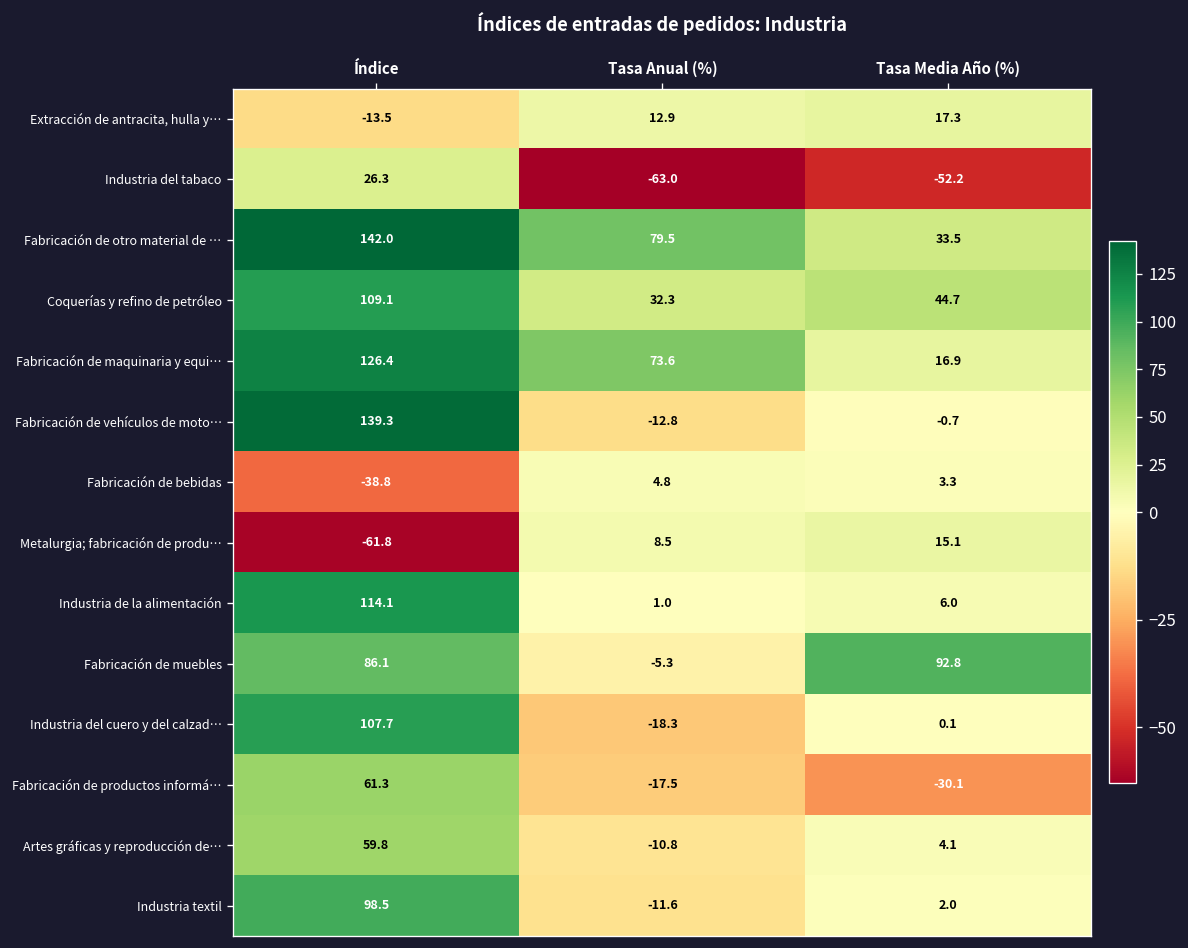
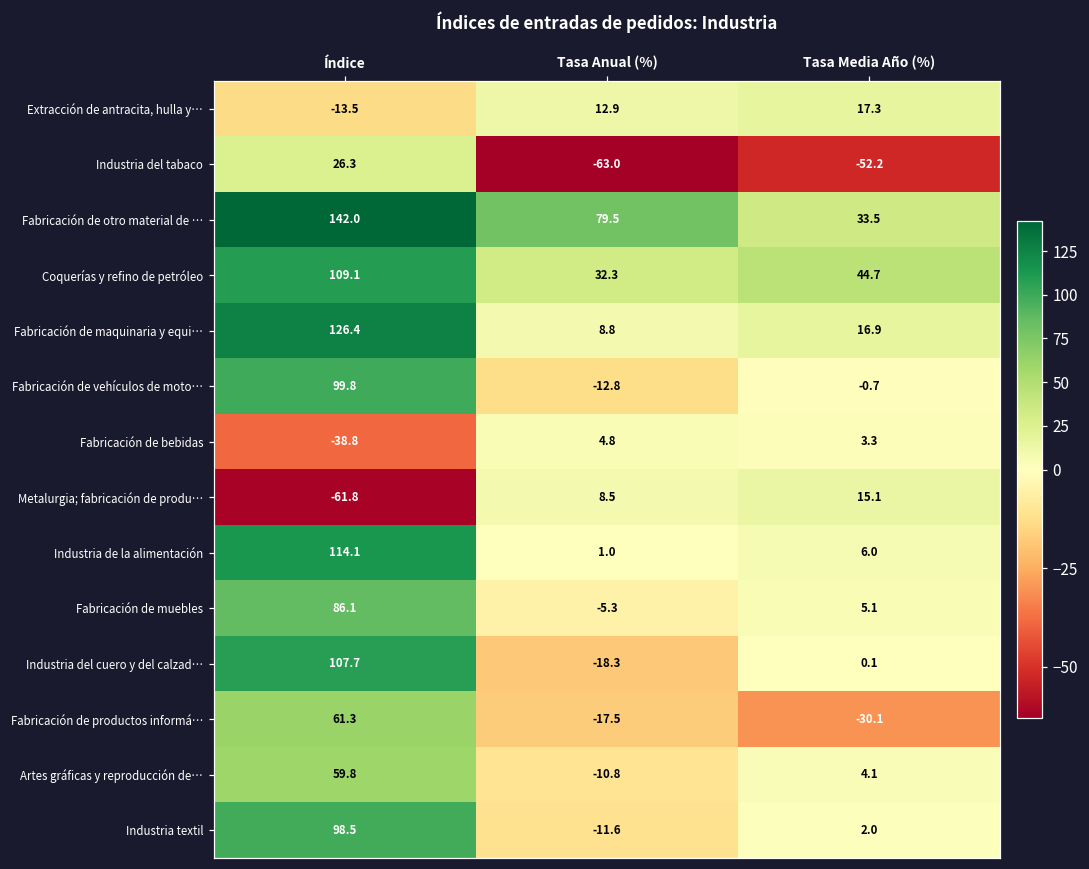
Fabricación de maquinaria y equi…, Tasa Anual (%): 73.6 -> 8.8
Fabricación de vehículos de moto…, Índice: 139.3 -> 99.8
Fabricación de muebles, Tasa Media Año (%): 92.8 -> 5.1
